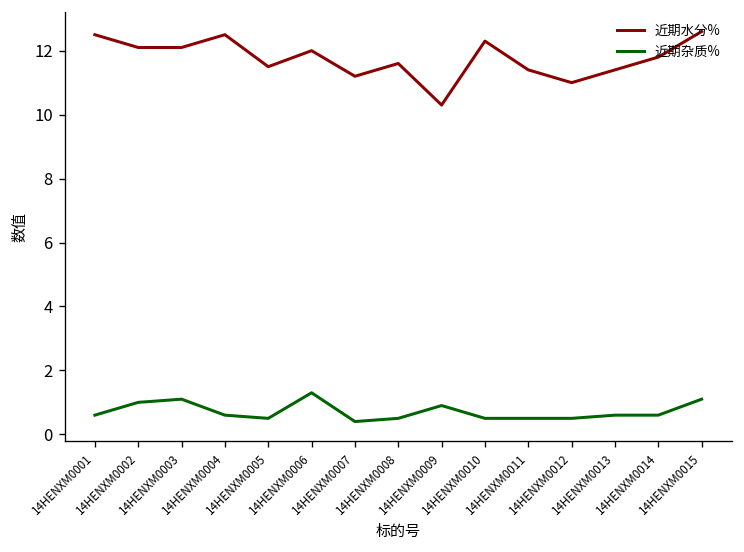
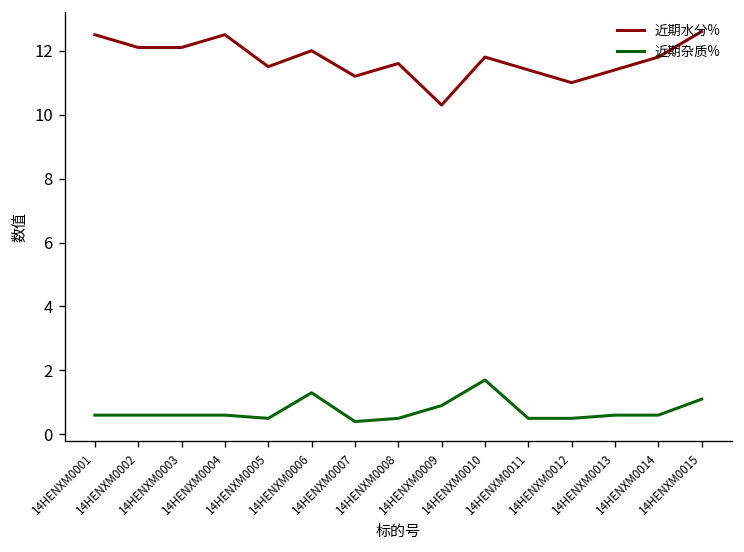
近期杂质%, 14HENXM0002: 1.0 -> 0.6
近期杂质%, 14HENXM0003: 1.1 -> 0.6
近期水分%, 14HENXM0010: 12.3 -> 11.8
近期杂质%, 14HENXM0010: 0.5 -> 1.7
